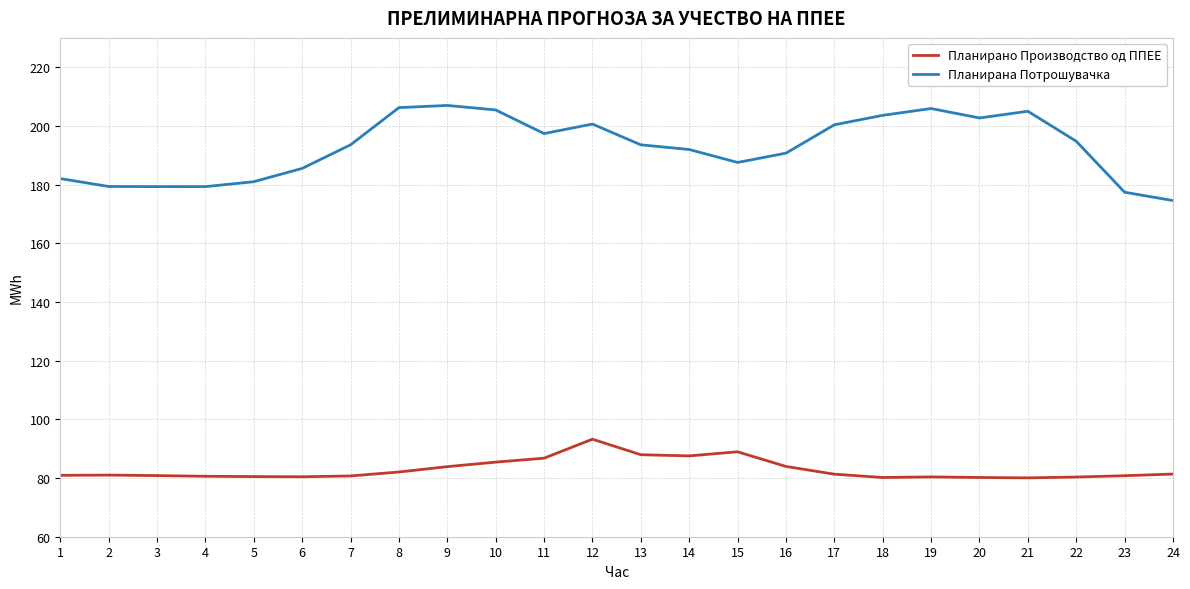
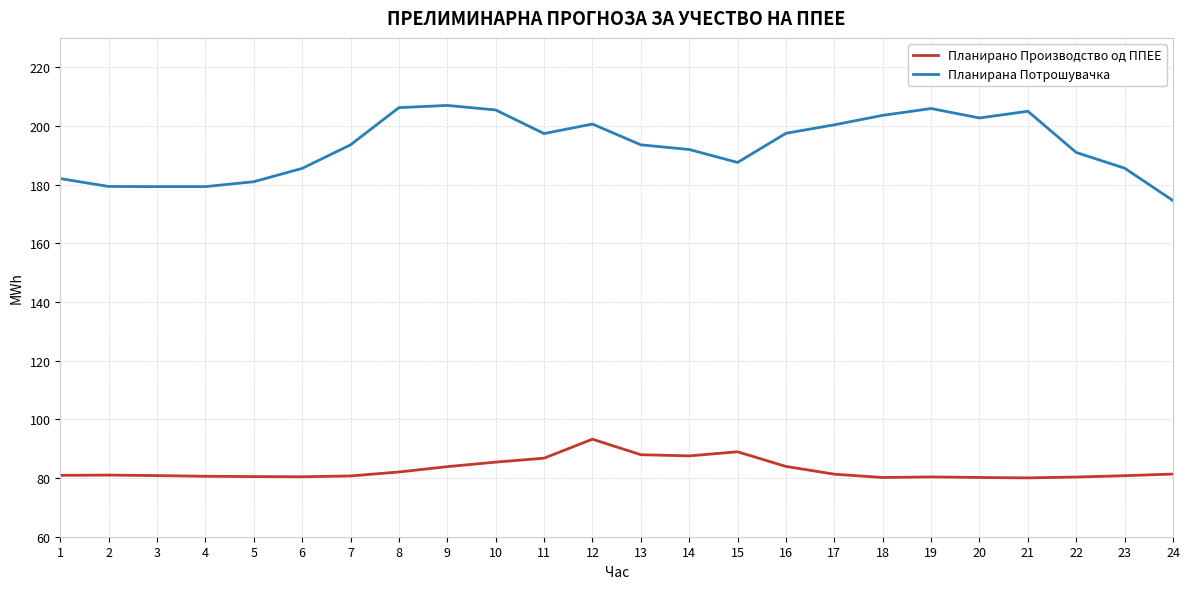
Планирана Потрошувачка, 16: 191 -> 197
Планирана Потрошувачка, 22: 195 -> 191
Планирана Потрошувачка, 23: 177 -> 186
